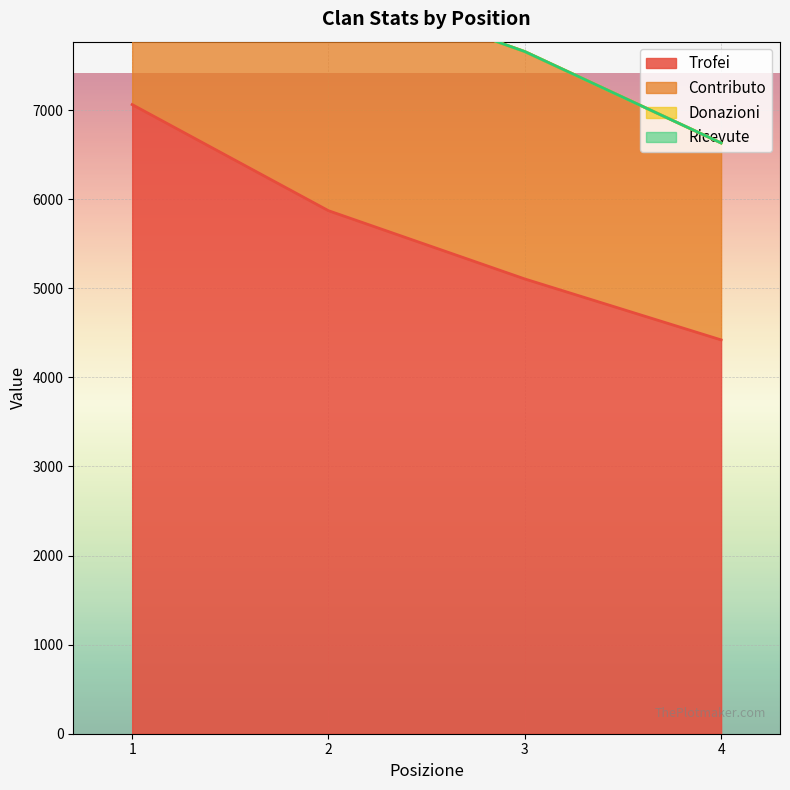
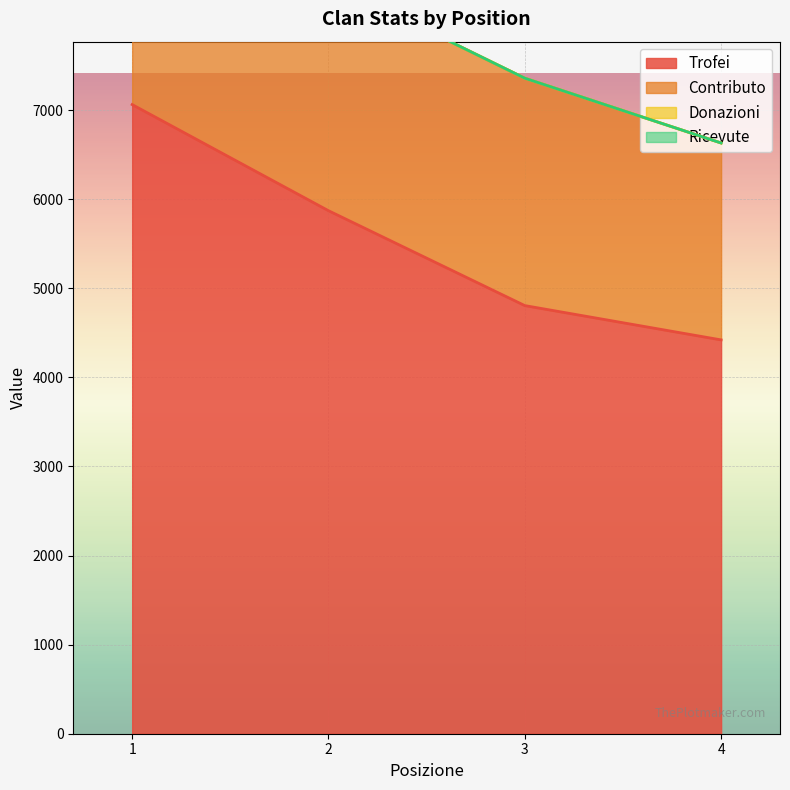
Trofei, 3: 5100 -> 4800
